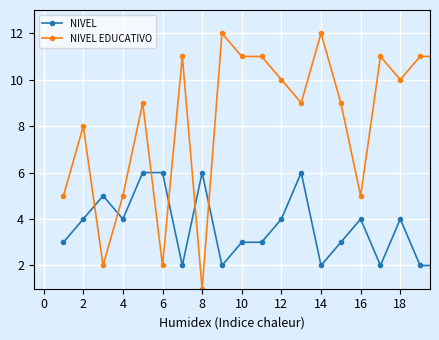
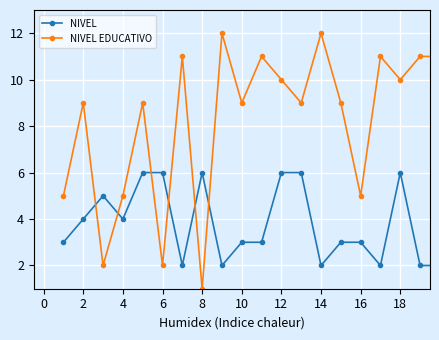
NIVEL EDUCATIVO, 2: 8 -> 9
NIVEL EDUCATIVO, 10: 11 -> 9
NIVEL, 12: 4 -> 6
NIVEL, 16: 4 -> 3
NIVEL, 18: 4 -> 6
